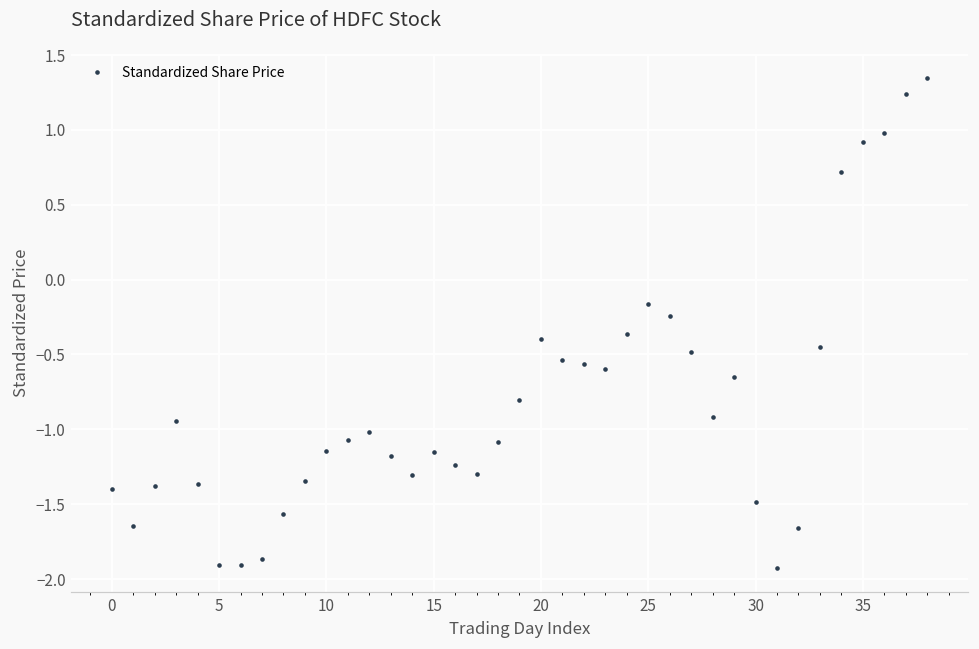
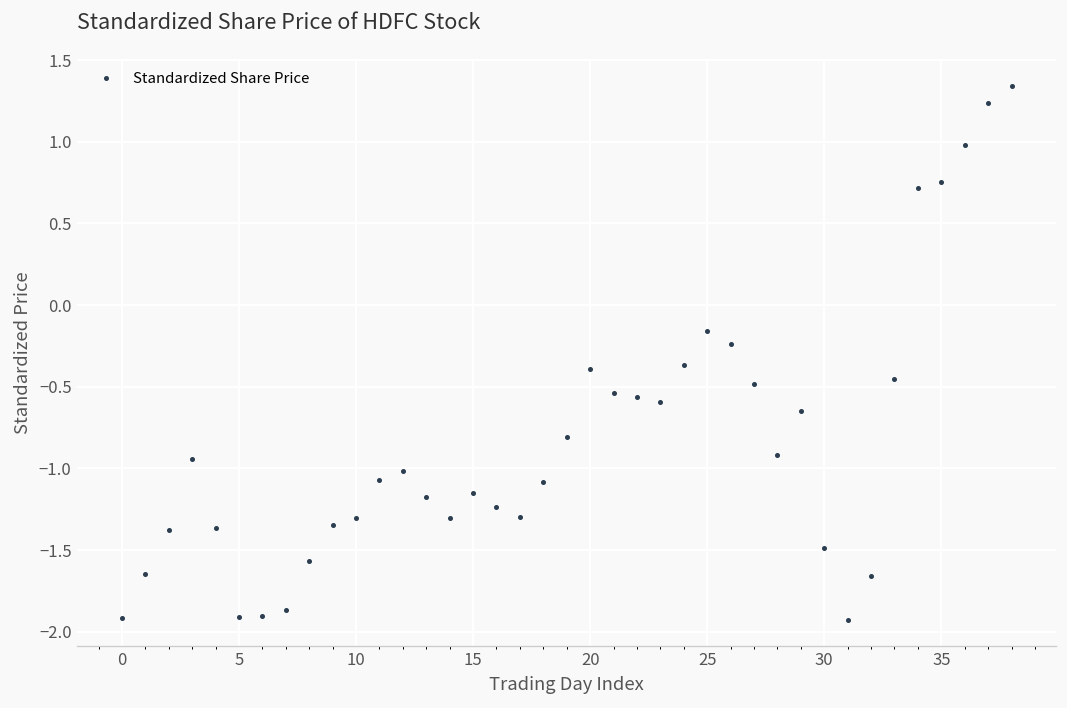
0: -1.40 -> -1.92
10: -1.15 -> -1.30
35: 0.92 -> 0.75
